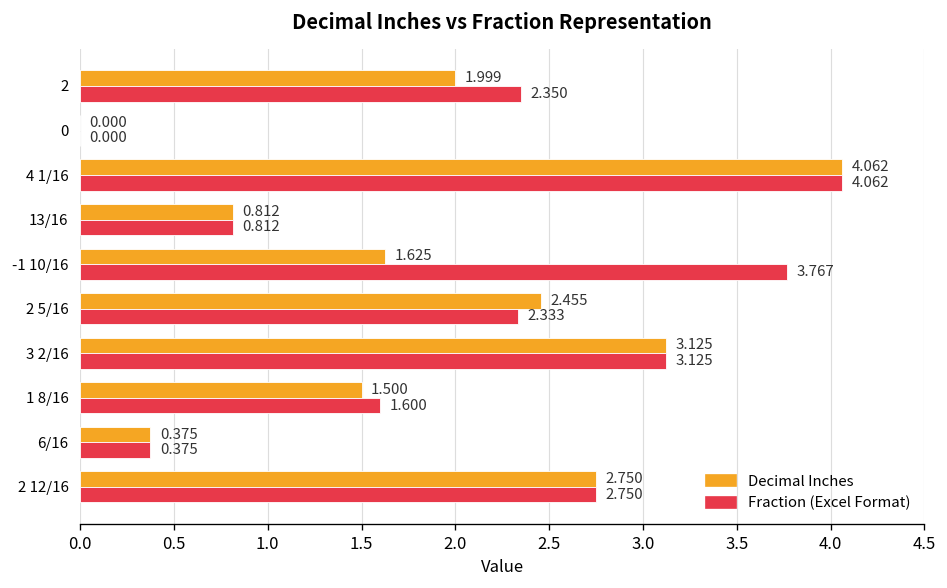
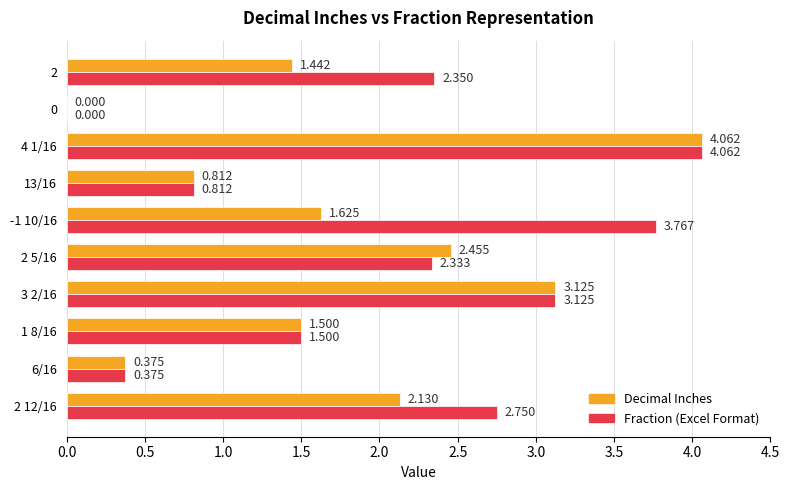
Decimal Inches, 2: 1.999 -> 1.442
Fraction (Excel Format), 1 8/16: 1.600 -> 1.500
Decimal Inches, 2 12/16: 2.750 -> 2.130
